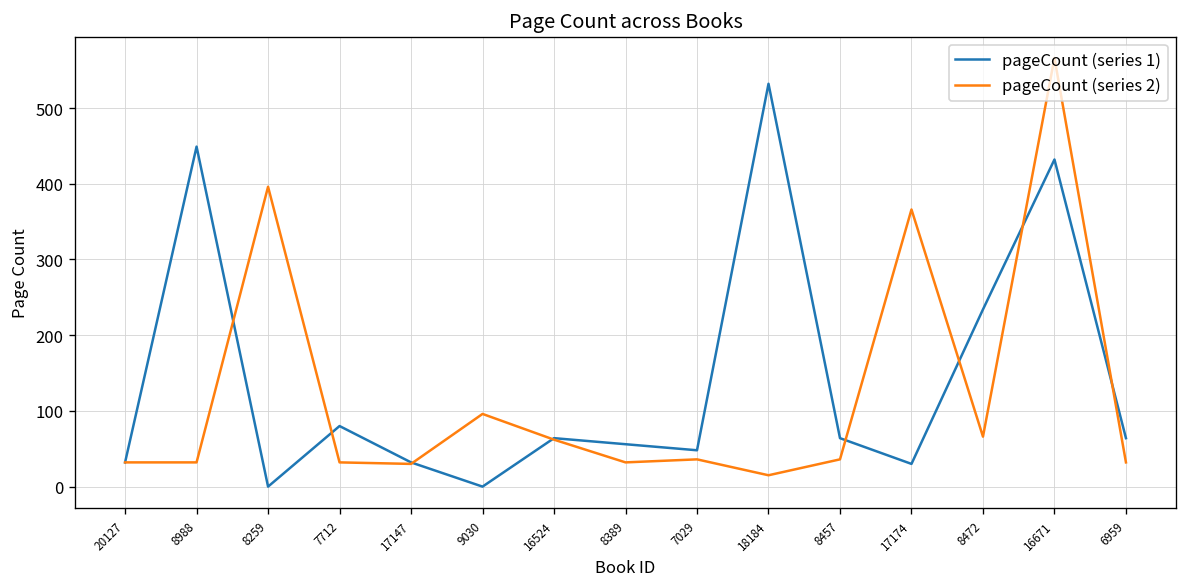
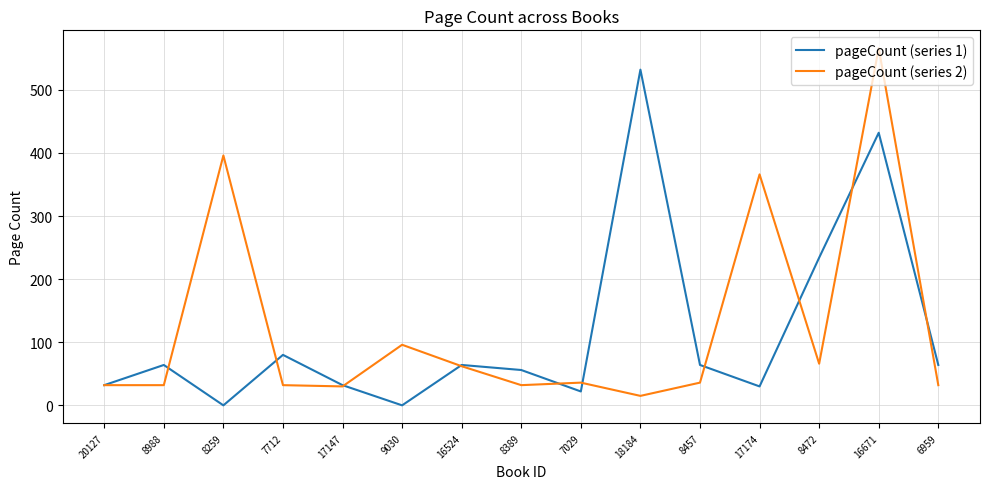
pageCount (series 1), 8988: 450 -> 60
pageCount (series 1), 7029: 50 -> 20
